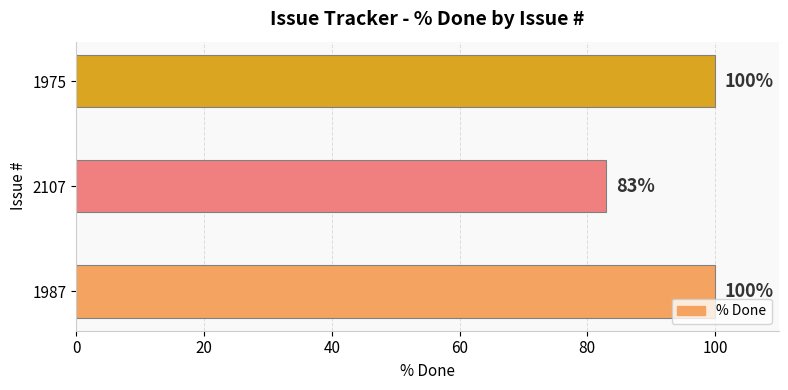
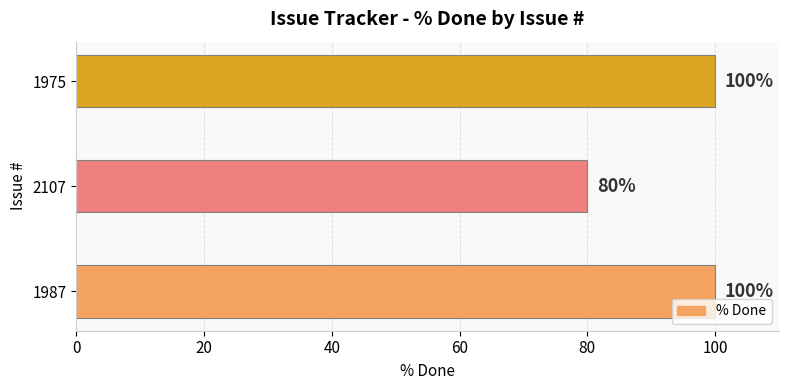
2107: 83% -> 80%
